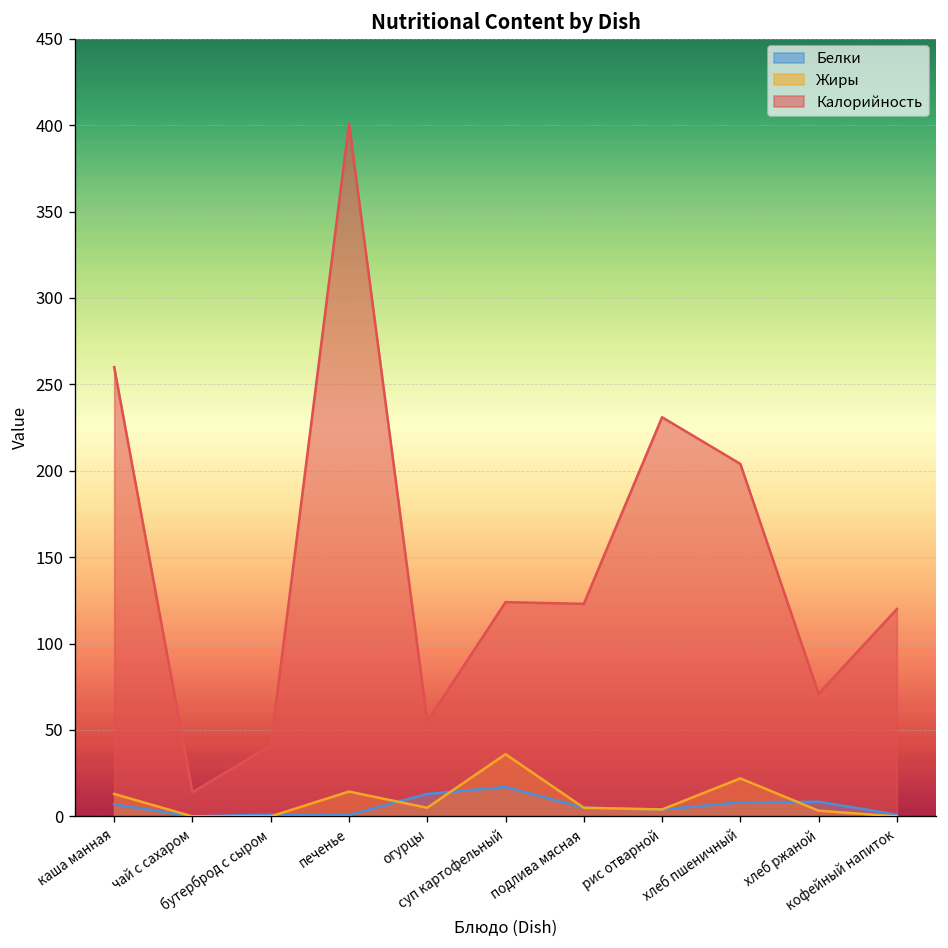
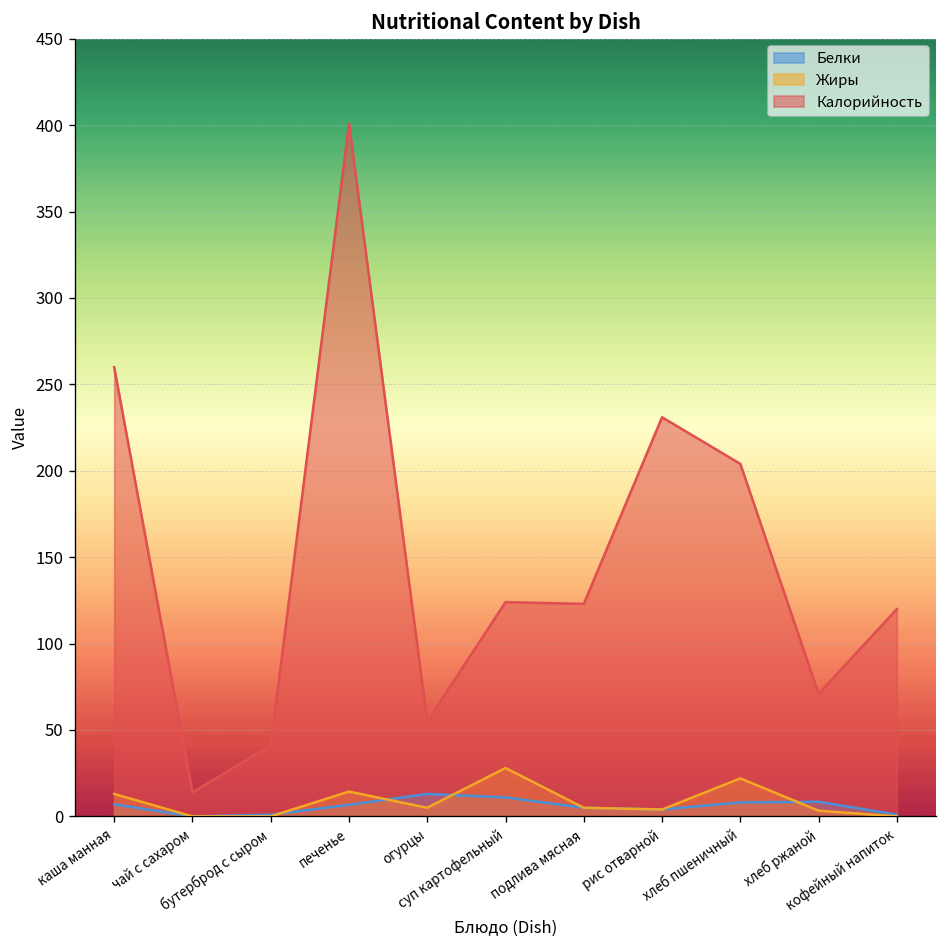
Белки, печенье: 1 -> 7
Белки, суп картофельный: 17 -> 11
Жиры, суп картофельный: 36 -> 28
